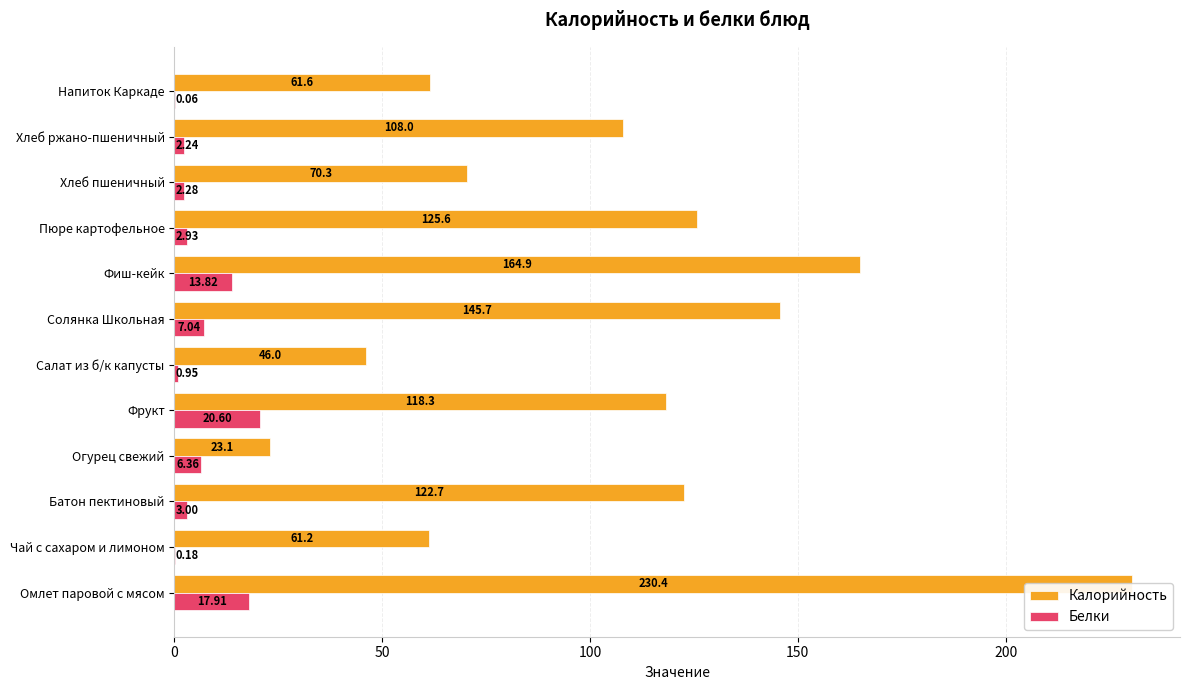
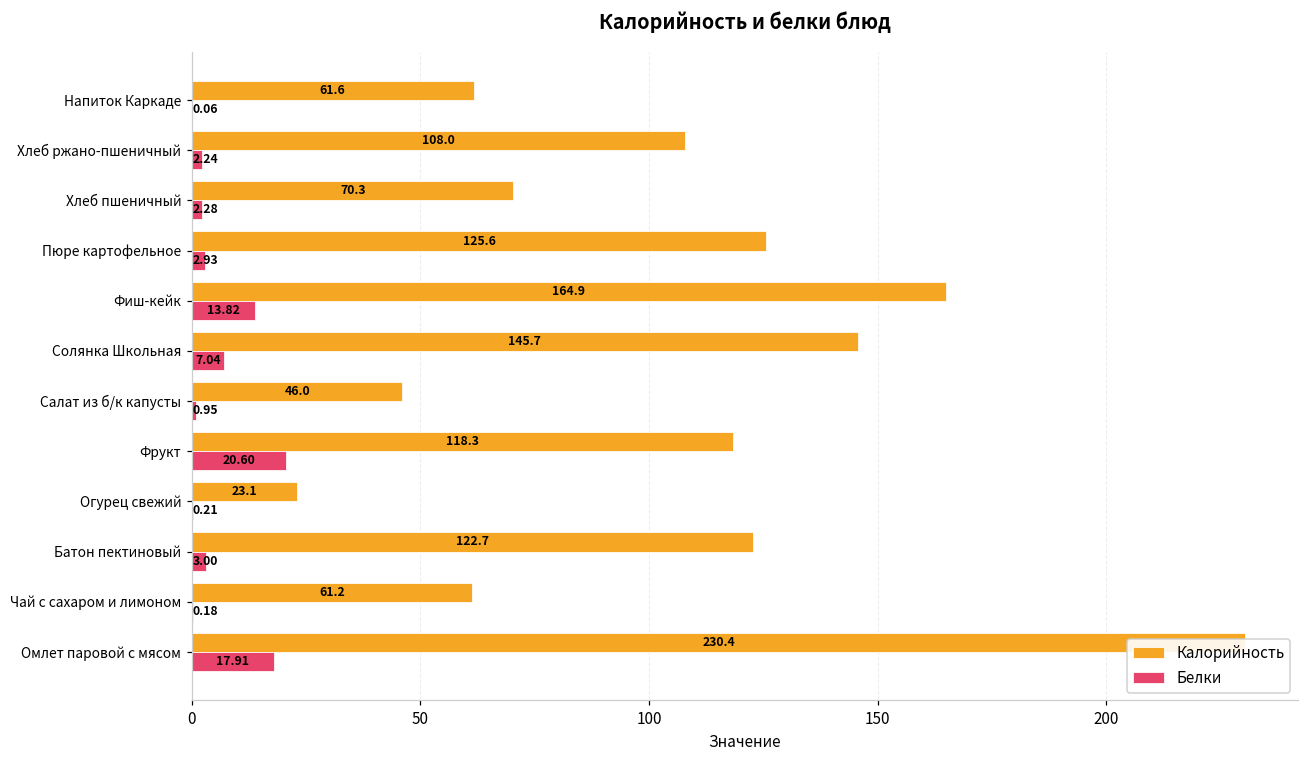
Белки, Огурец свежий: 6.36 -> 0.21
